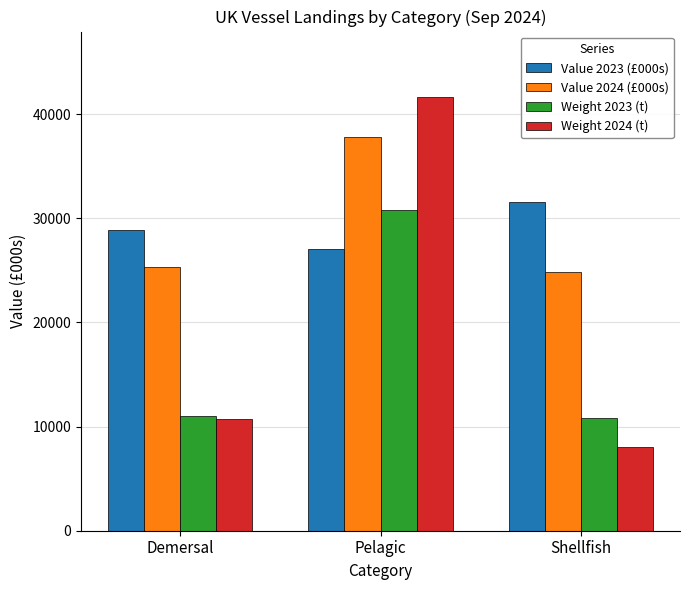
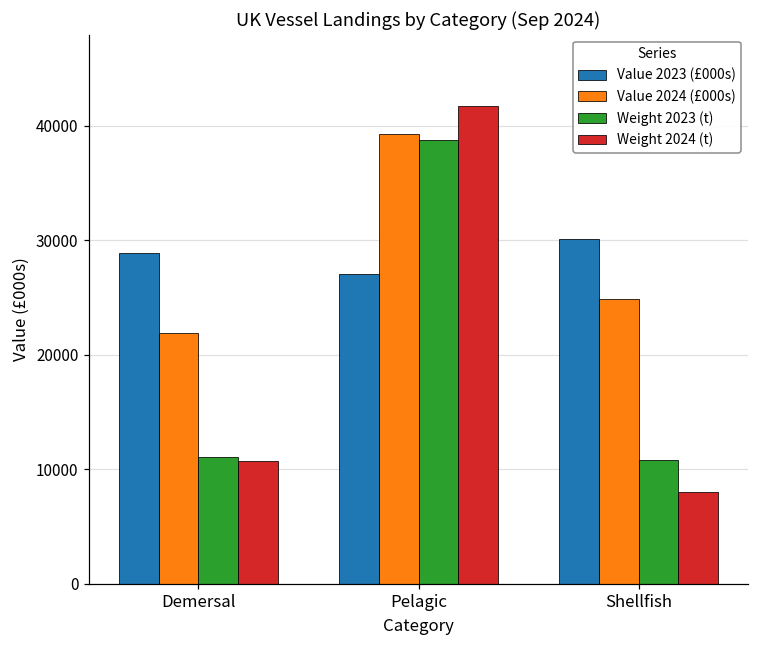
Value 2024 (£000s), Demersal: 25300 -> 21900
Value 2024 (£000s), Pelagic: 37800 -> 39300
Weight 2023 (t), Pelagic: 30800 -> 38700
Value 2023 (£000s), Shellfish: 31600 -> 30100
